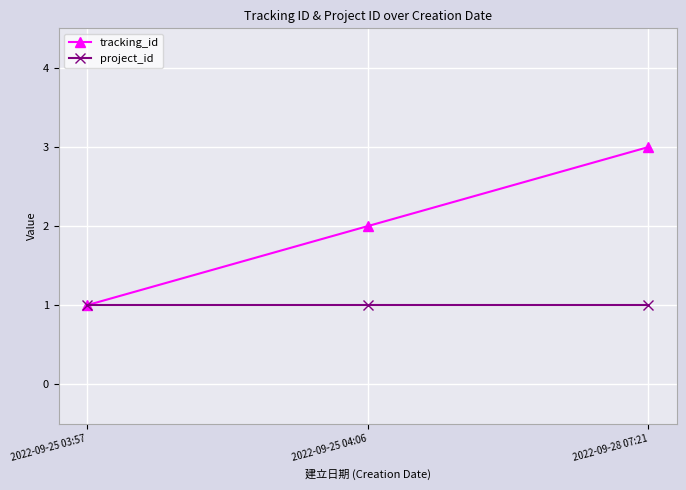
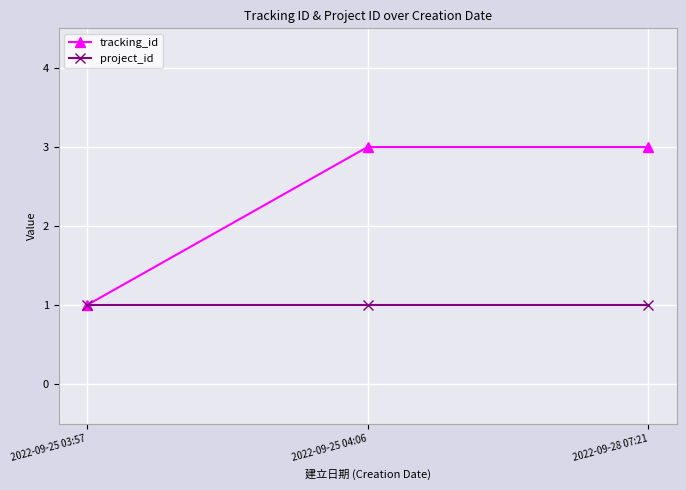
tracking_id, 2022-09-25 04:06: 2 -> 3
